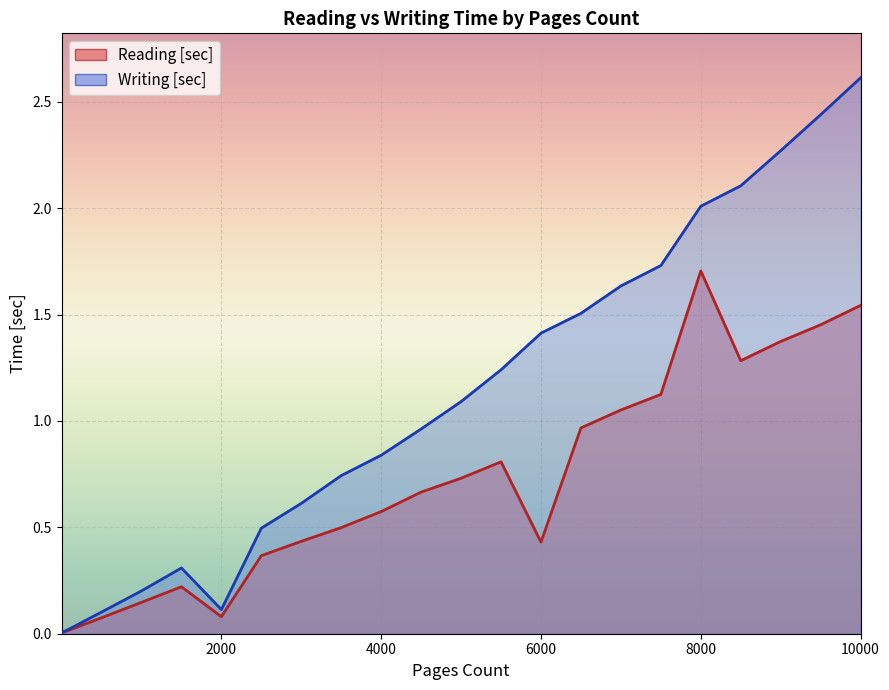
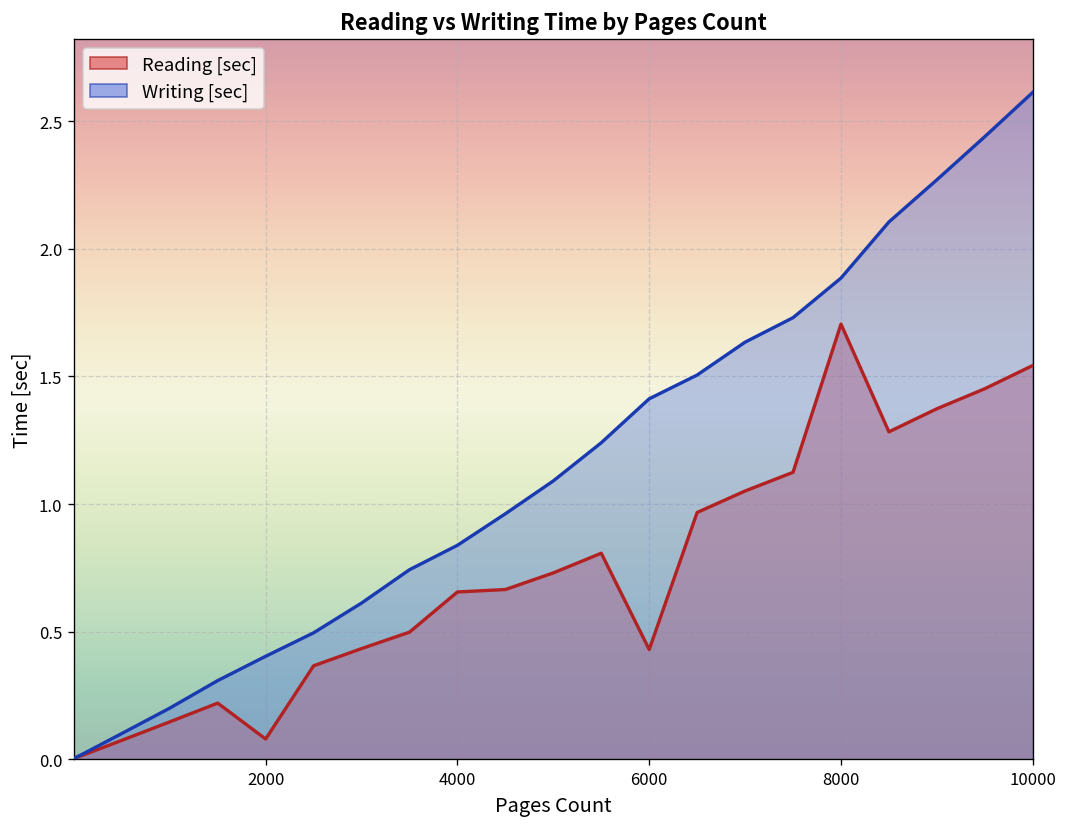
Writing [sec], 2000: 0.11 -> 0.40
Reading [sec], 4000: 0.57 -> 0.66
Writing [sec], 8000: 2.01 -> 1.89
